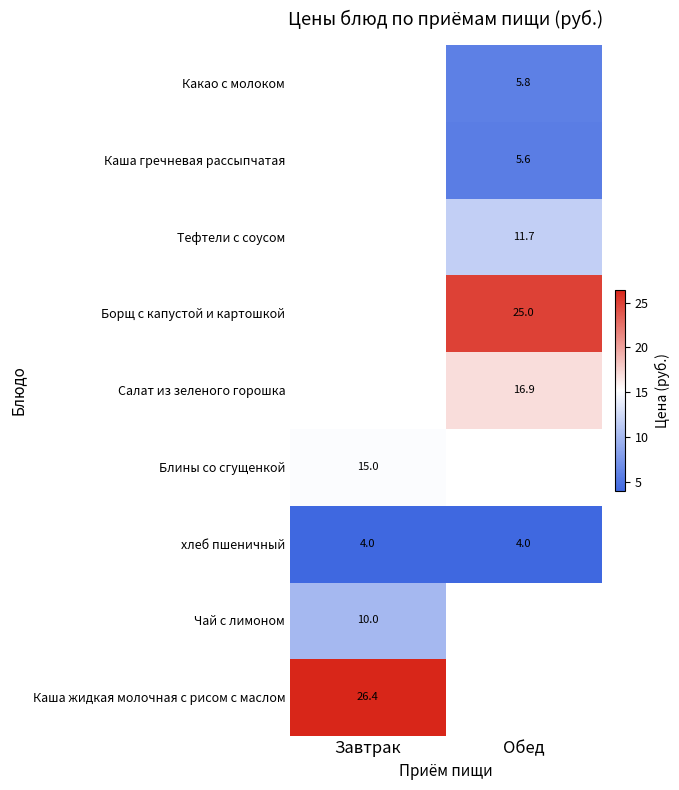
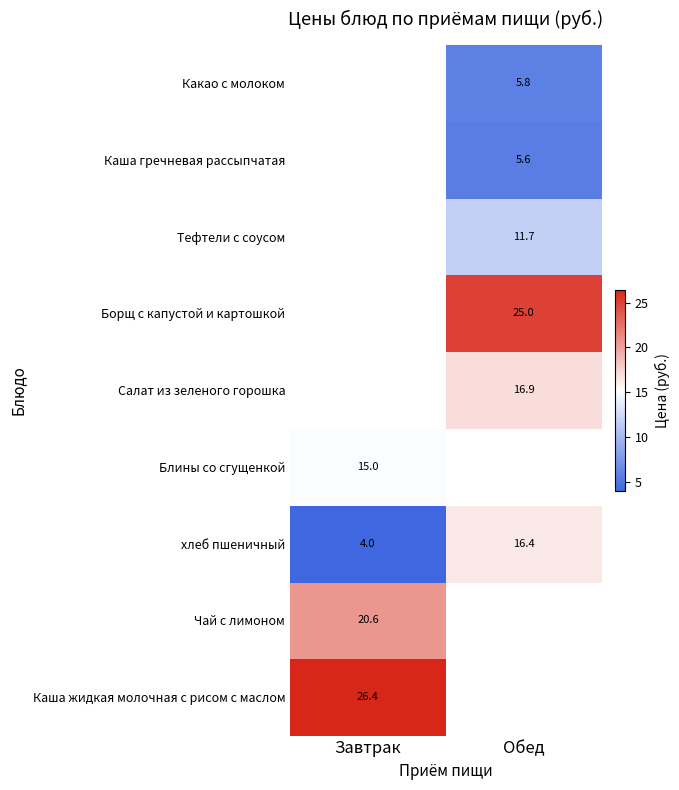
хлеб пшеничный, Обед: 4.0 -> 16.4
Чай с лимоном, Завтрак: 10.0 -> 20.6
